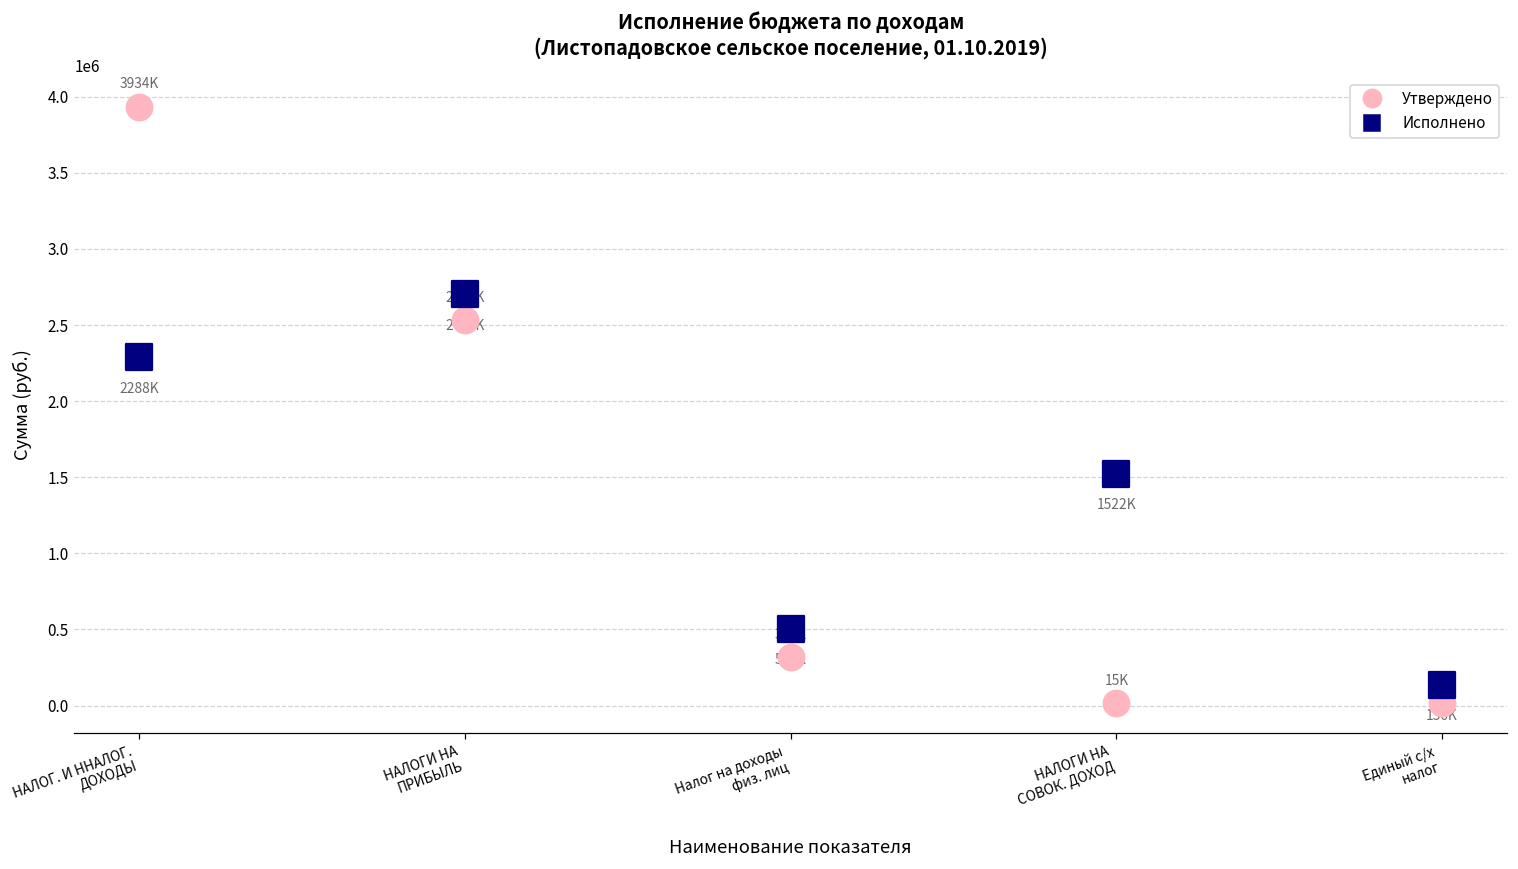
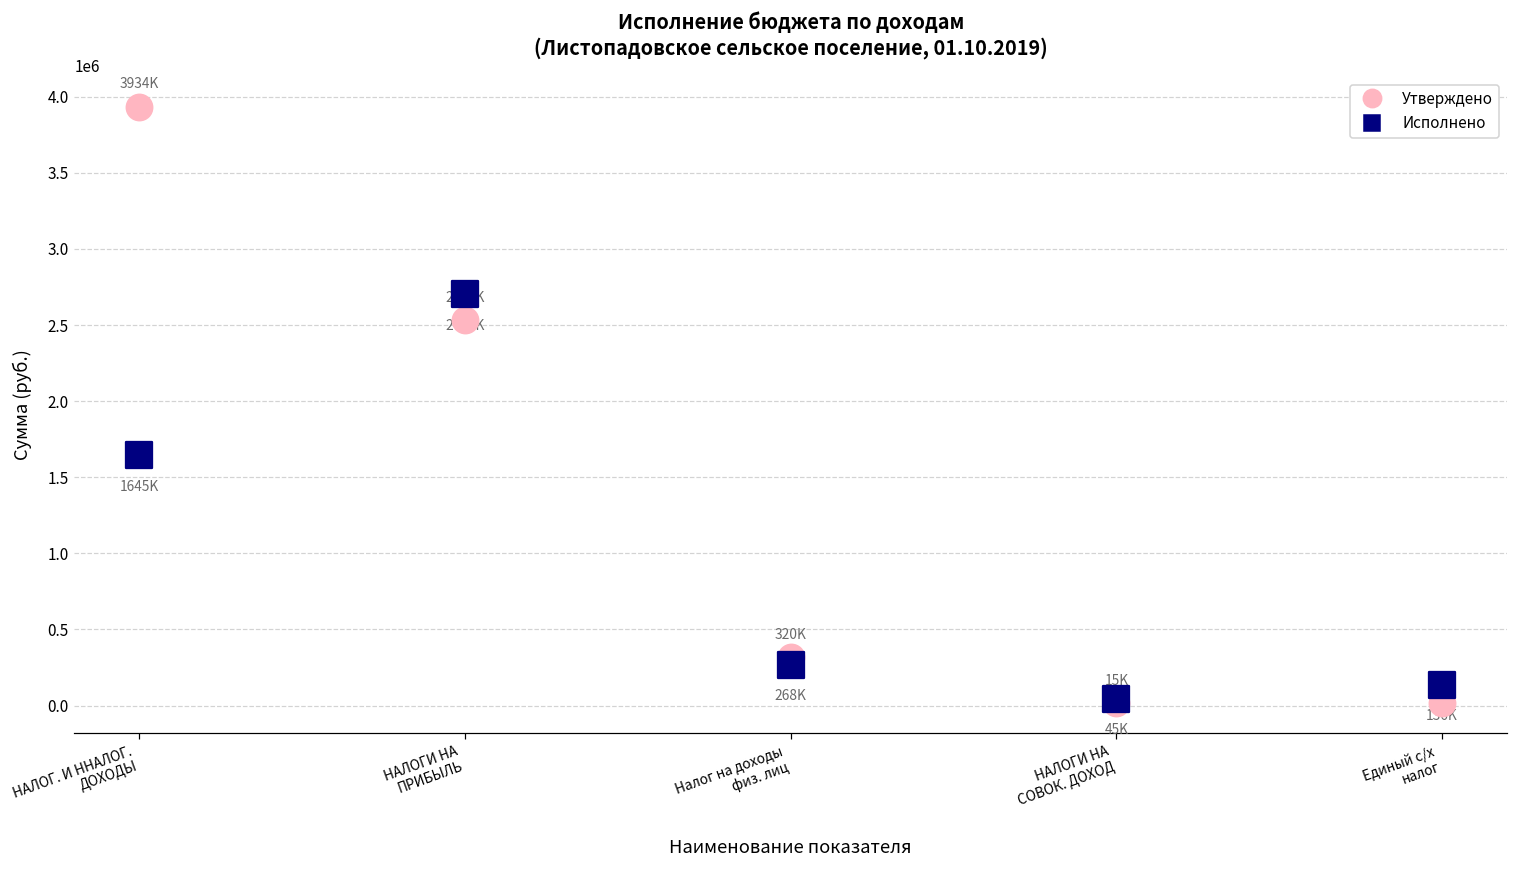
Исполнено, НАЛОГ. И ННАЛОГ. ДОХОДЫ: 2288K -> 1645K
Исполнено, Налог на доходы физ. лиц: 503K -> 268K
Исполнено, НАЛОГИ НА СОВОК. ДОХОД: 1522K -> 45K
